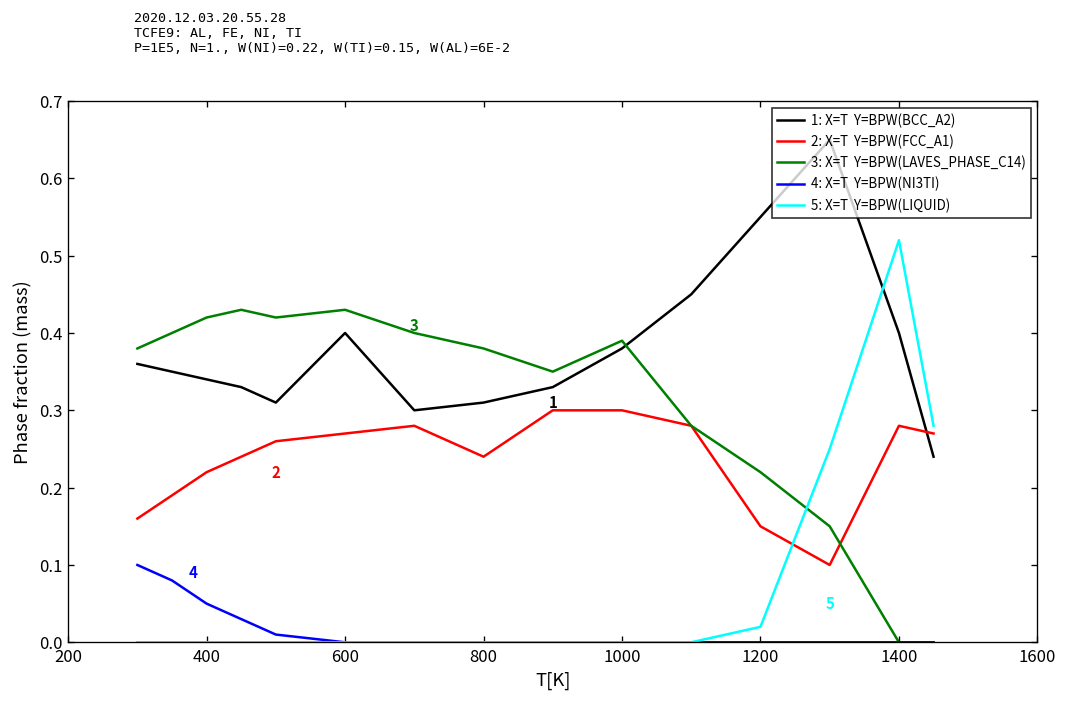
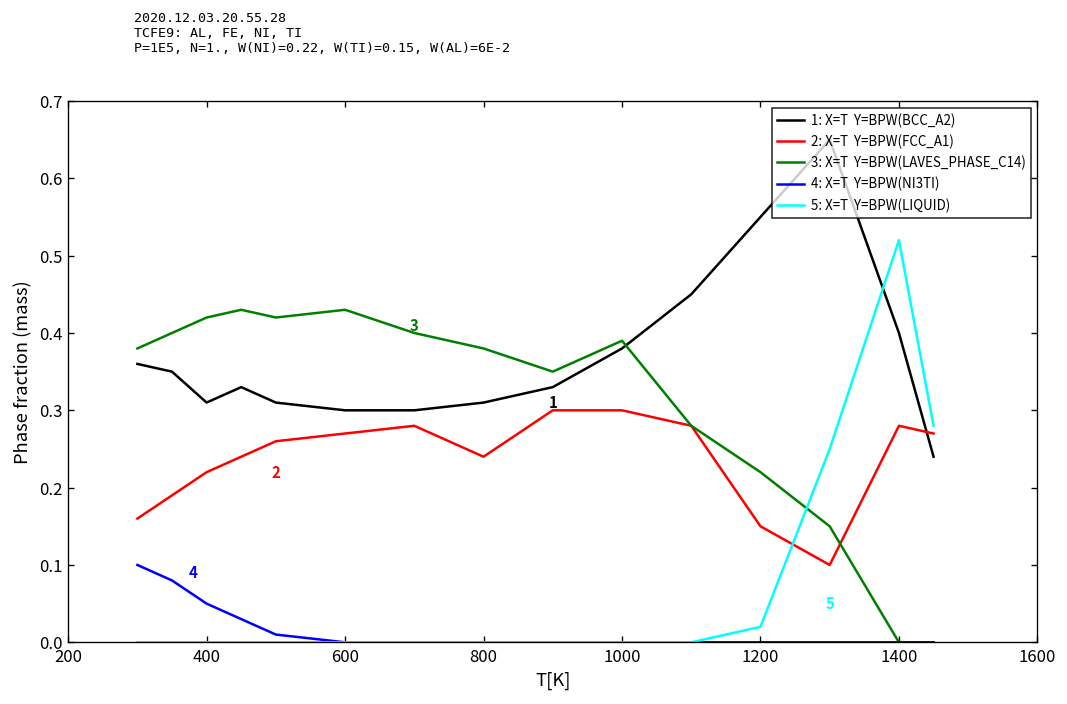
1: X=T Y=BPW(BCC_A2), 400: 0.34 -> 0.31
1: X=T Y=BPW(BCC_A2), 600: 0.4 -> 0.3
